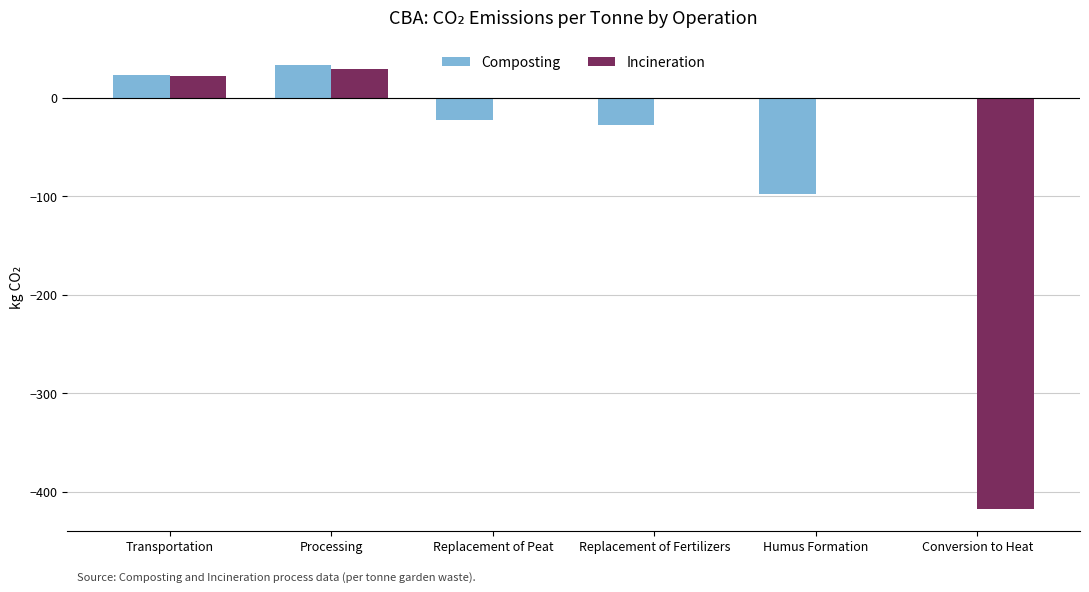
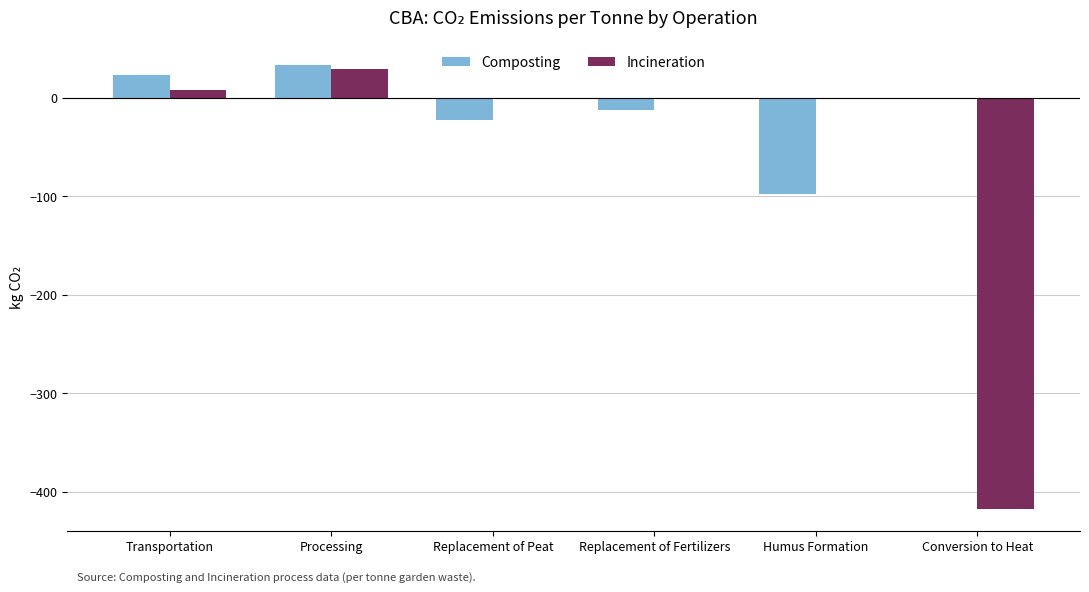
Incineration, Transportation: 20 -> 10
Composting, Replacement of Fertilizers: -30 -> -10
